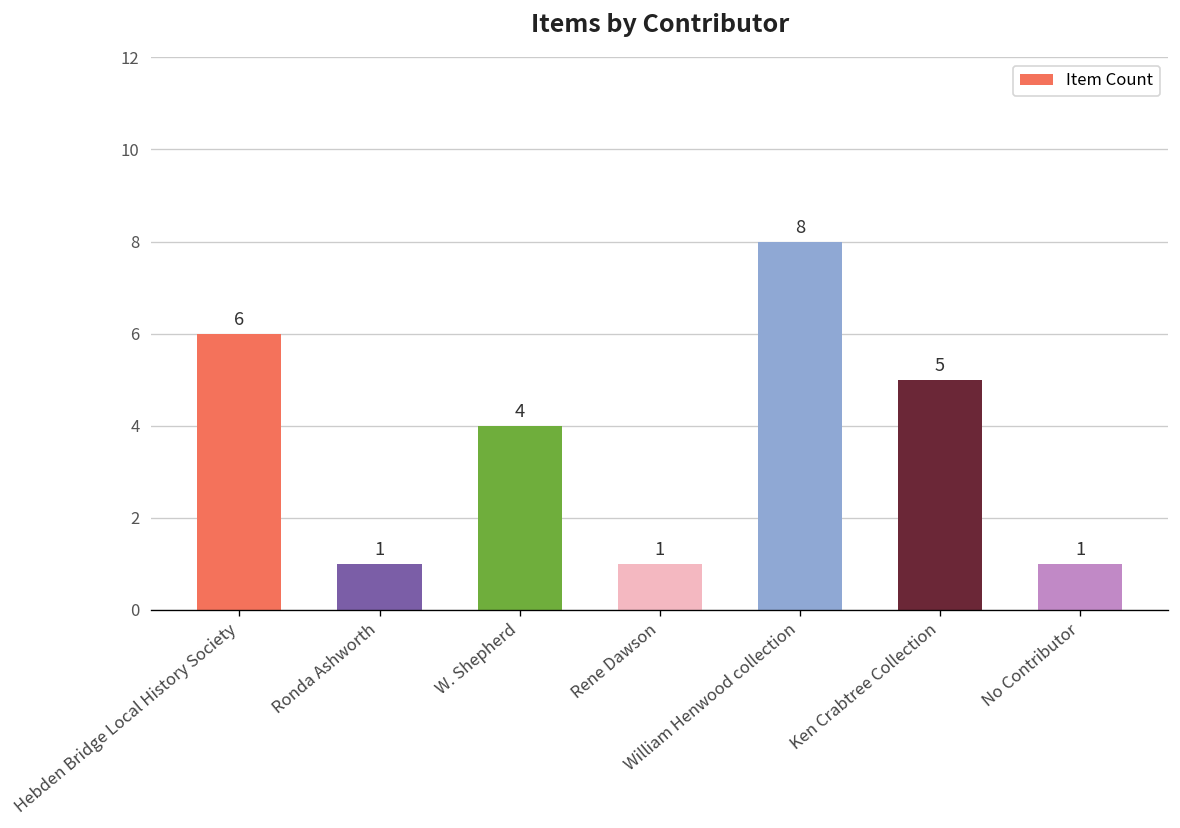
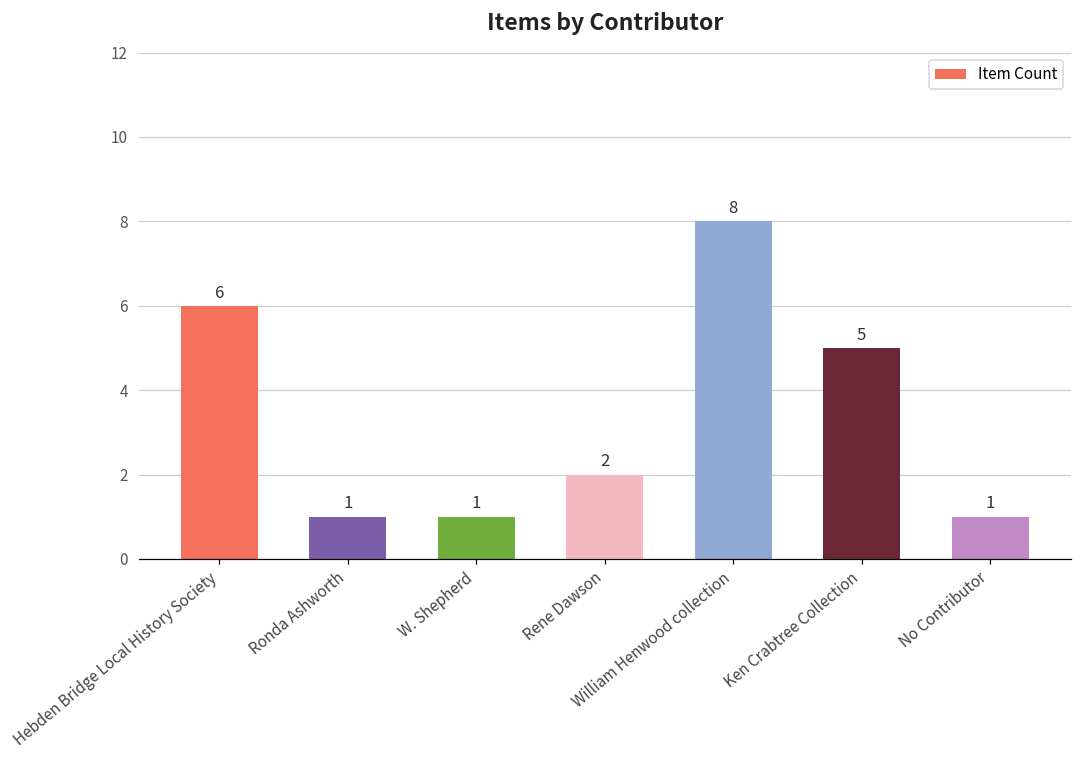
W. Shepherd: 4 -> 1
Rene Dawson: 1 -> 2
